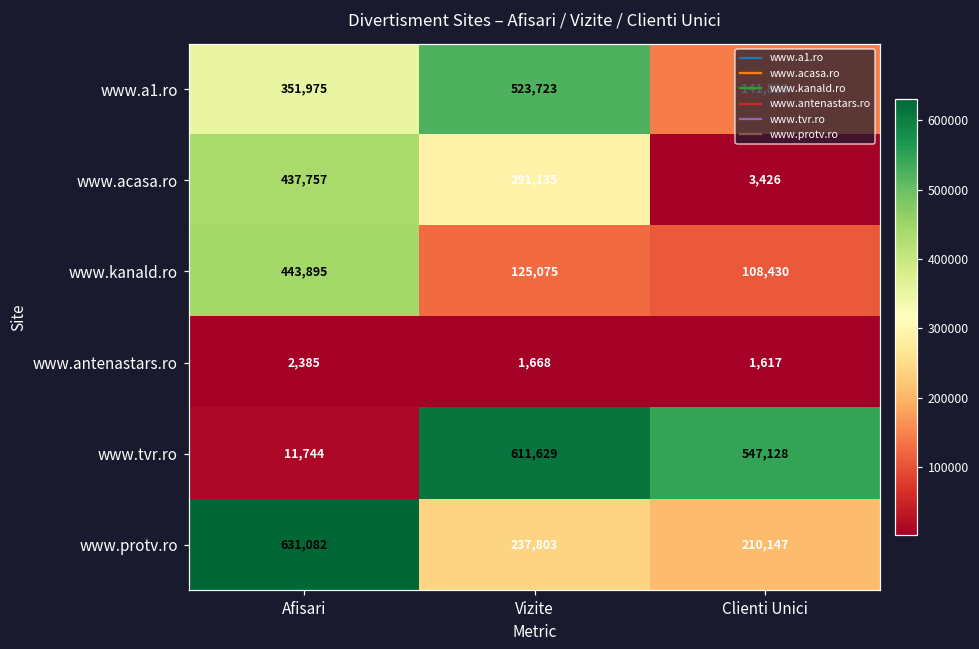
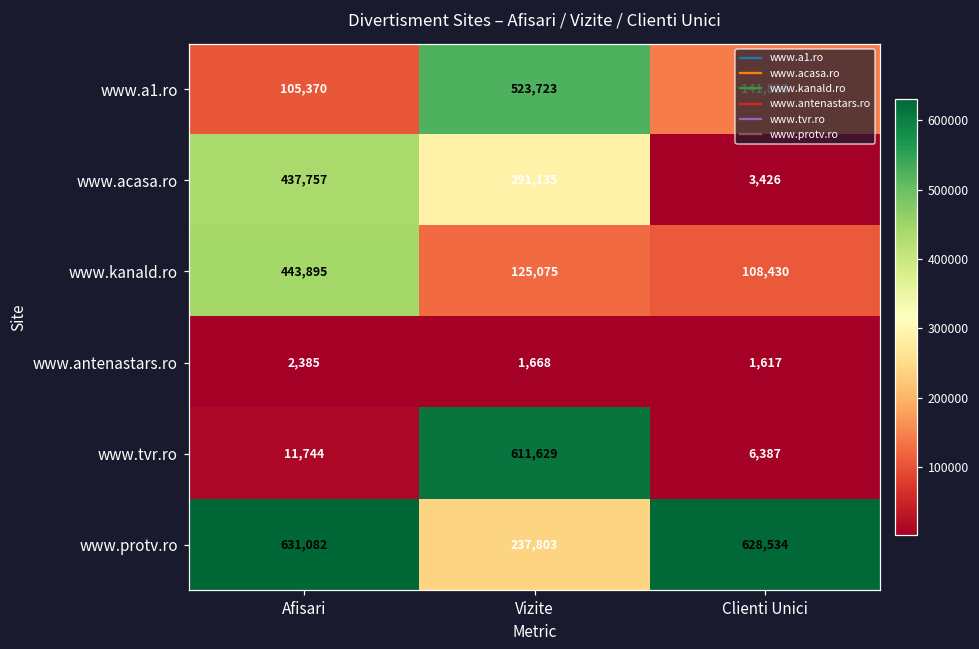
www.a1.ro, Afisari: 351,975 -> 105,370
www.tvr.ro, Clienti Unici: 547,128 -> 6,387
www.protv.ro, Clienti Unici: 210,147 -> 628,534
